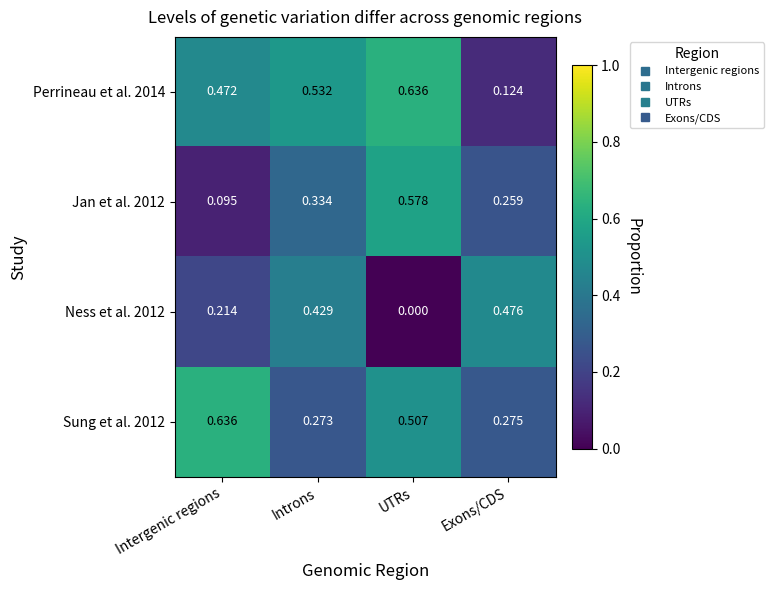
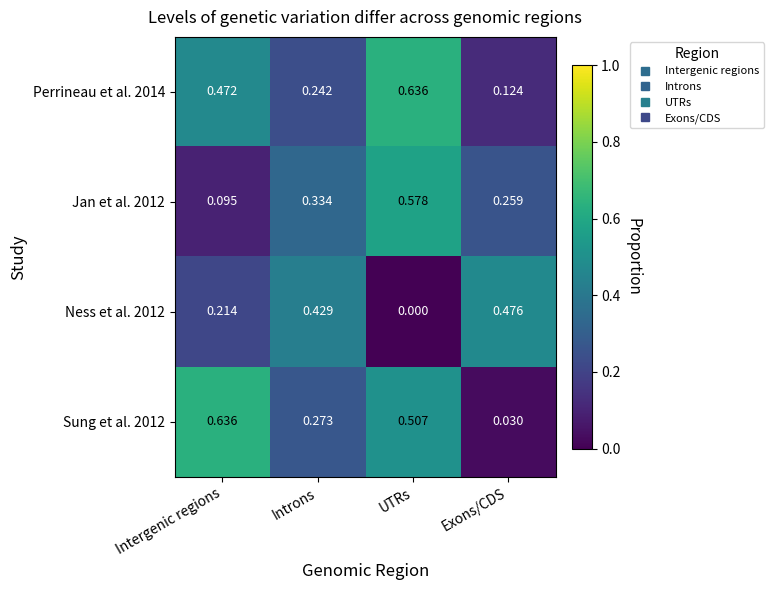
Perrineau et al. 2014, Introns: 0.532 -> 0.242
Sung et al. 2012, Exons/CDS: 0.275 -> 0.030
